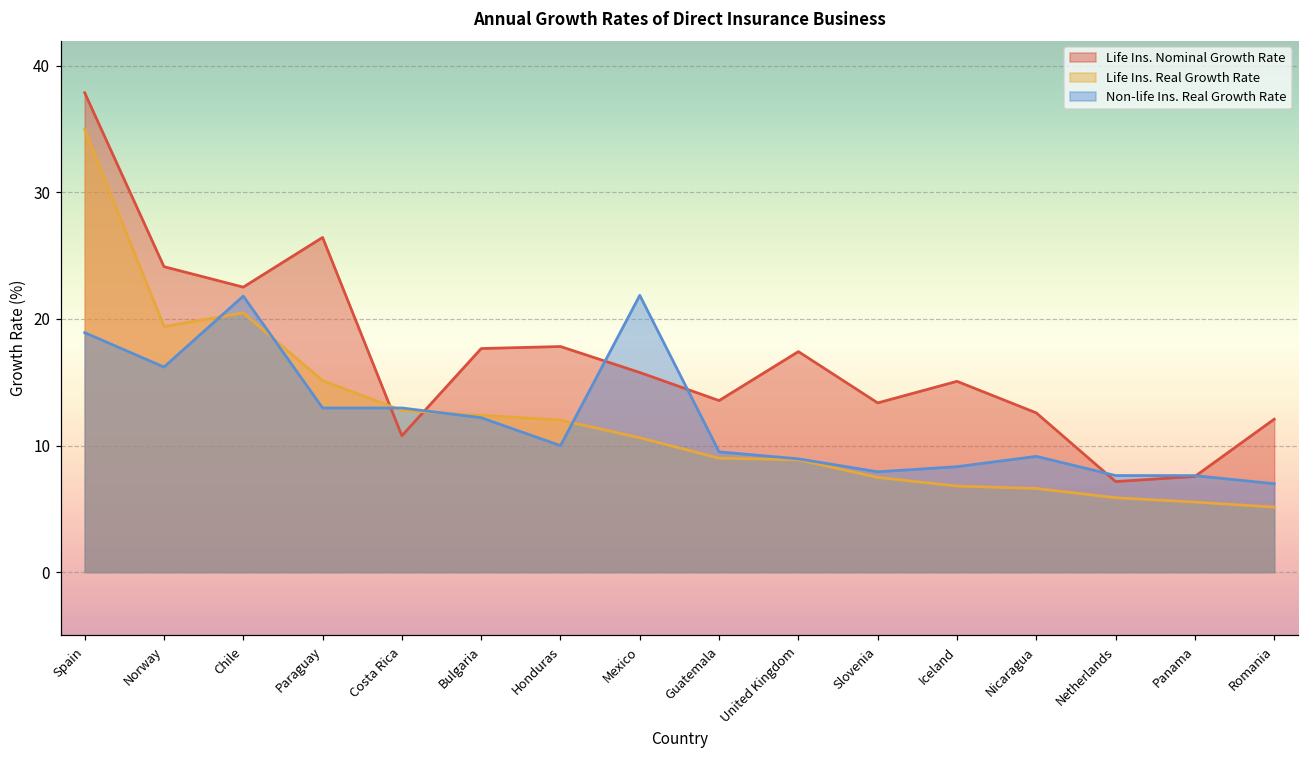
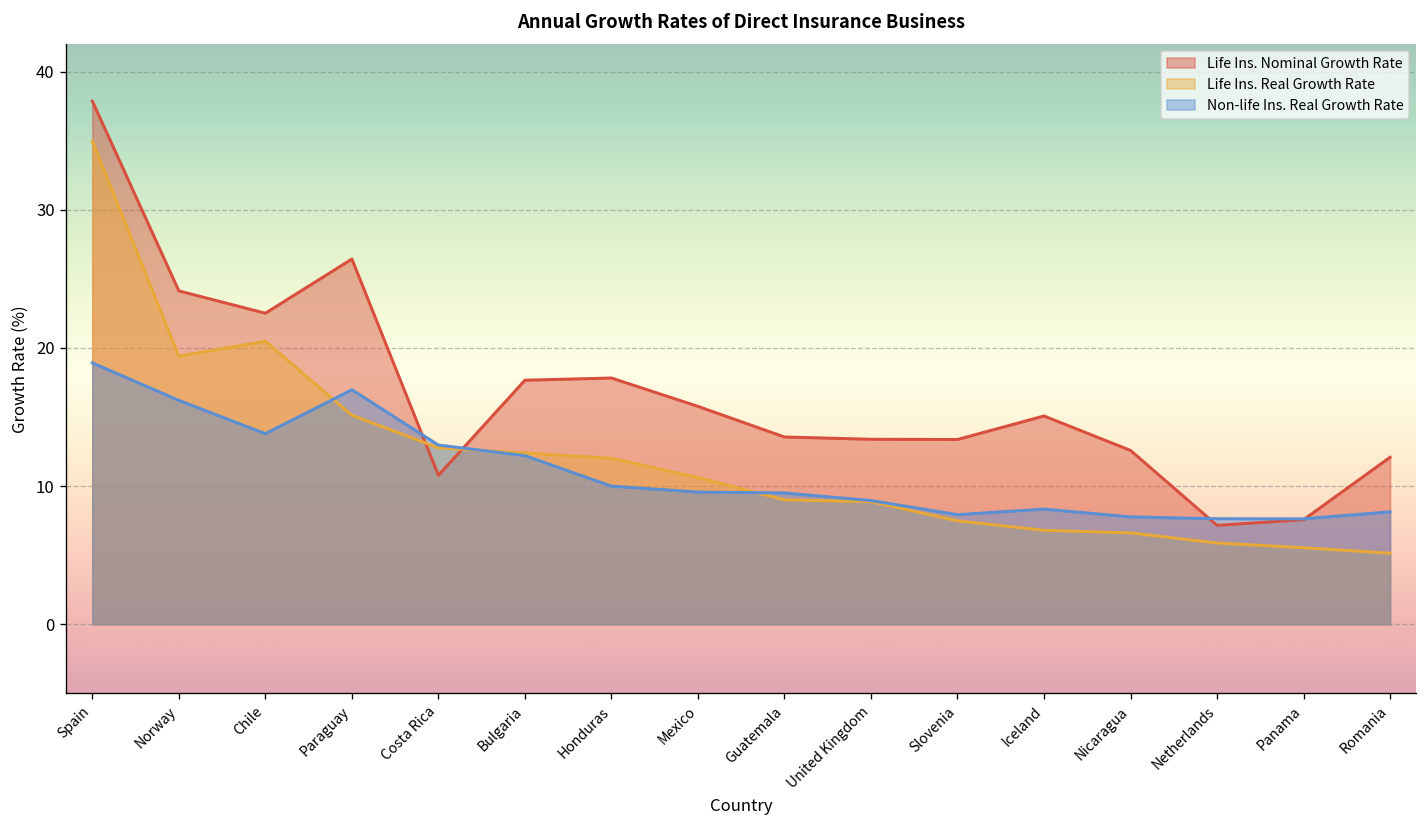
Non-life Ins. Real Growth Rate, Chile: 21.8 -> 13.8
Non-life Ins. Real Growth Rate, Paraguay: 13.0 -> 17.0
Non-life Ins. Real Growth Rate, Mexico: 21.9 -> 9.6
Life Ins. Nominal Growth Rate, United Kingdom: 17.4 -> 13.4
Non-life Ins. Real Growth Rate, Nicaragua: 9.1 -> 7.8
Non-life Ins. Real Growth Rate, Romania: 7.0 -> 8.1
